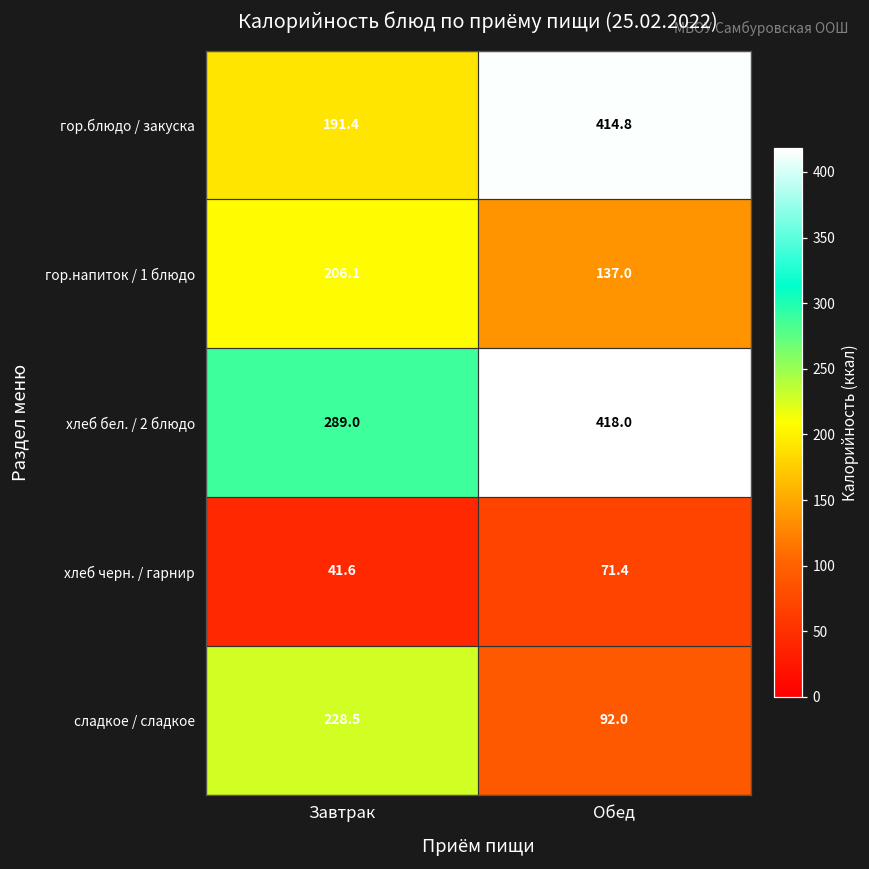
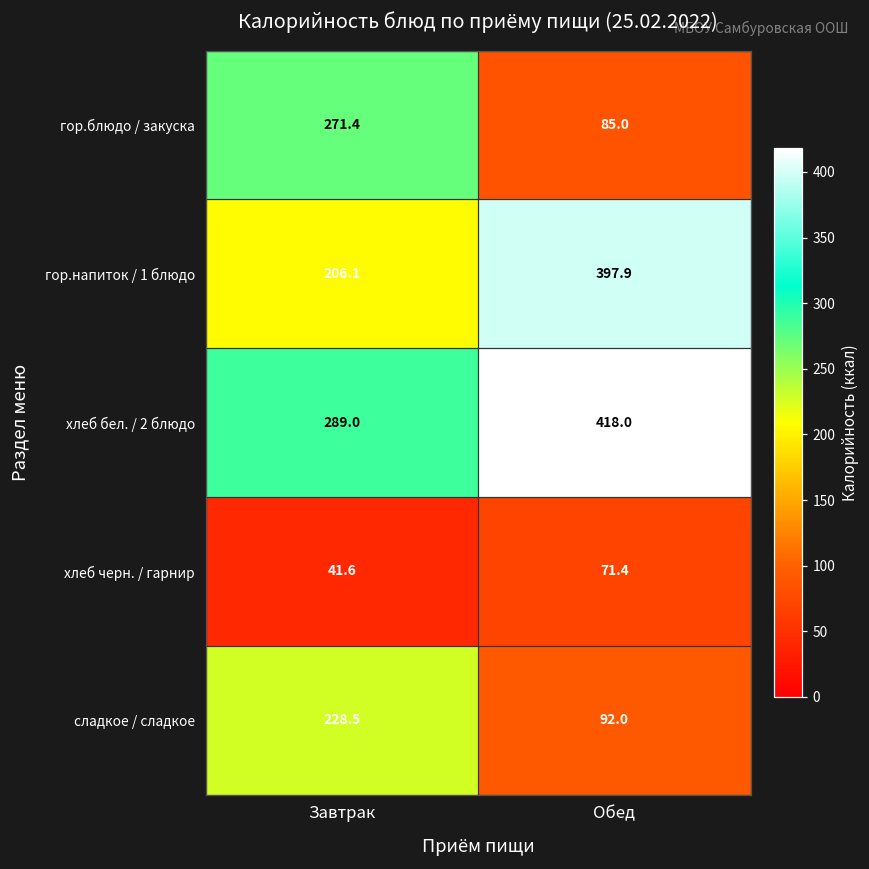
гор.блюдо / закуска, Завтрак: 191.4 -> 271.4
гор.блюдо / закуска, Обед: 414.8 -> 85.0
гор.напиток / 1 блюдо, Обед: 137.0 -> 397.9
